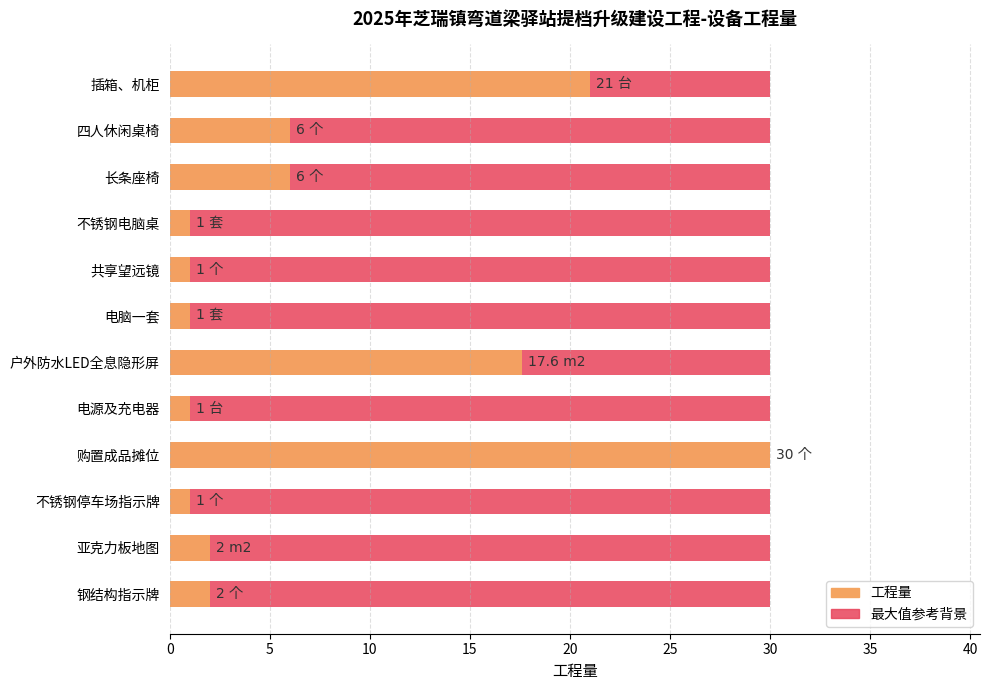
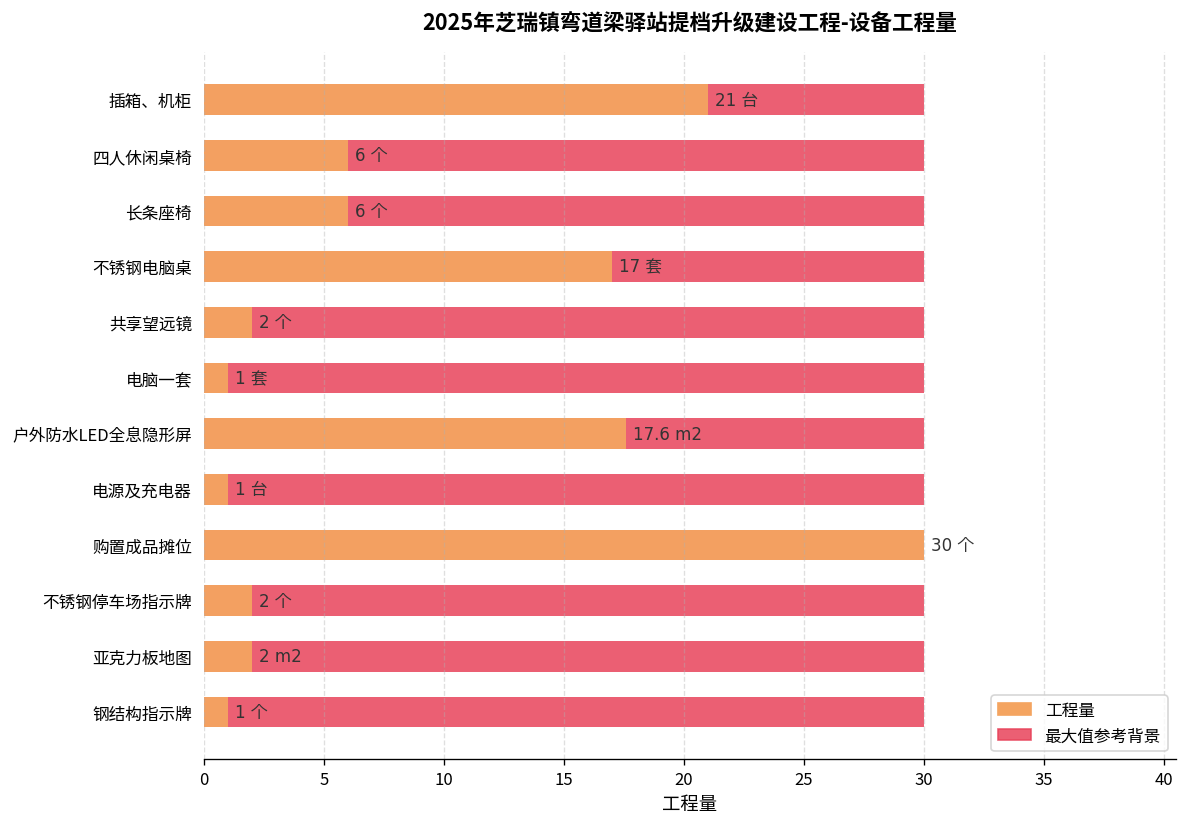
工程量, 不锈钢电脑桌: 1 -> 17
工程量, 共享望远镜: 1 -> 2
工程量, 不锈钢停车场指示牌: 1 -> 2
工程量, 钢结构指示牌: 2 -> 1
